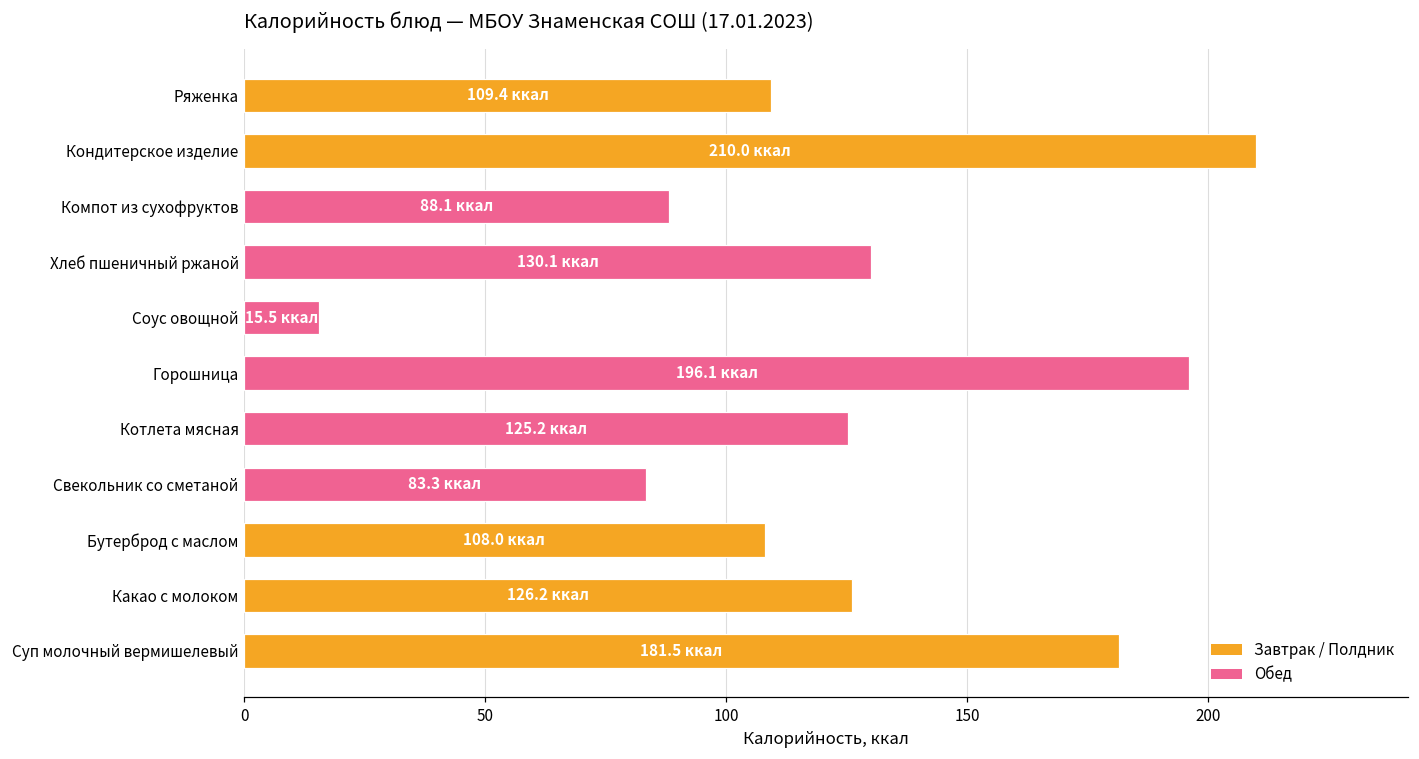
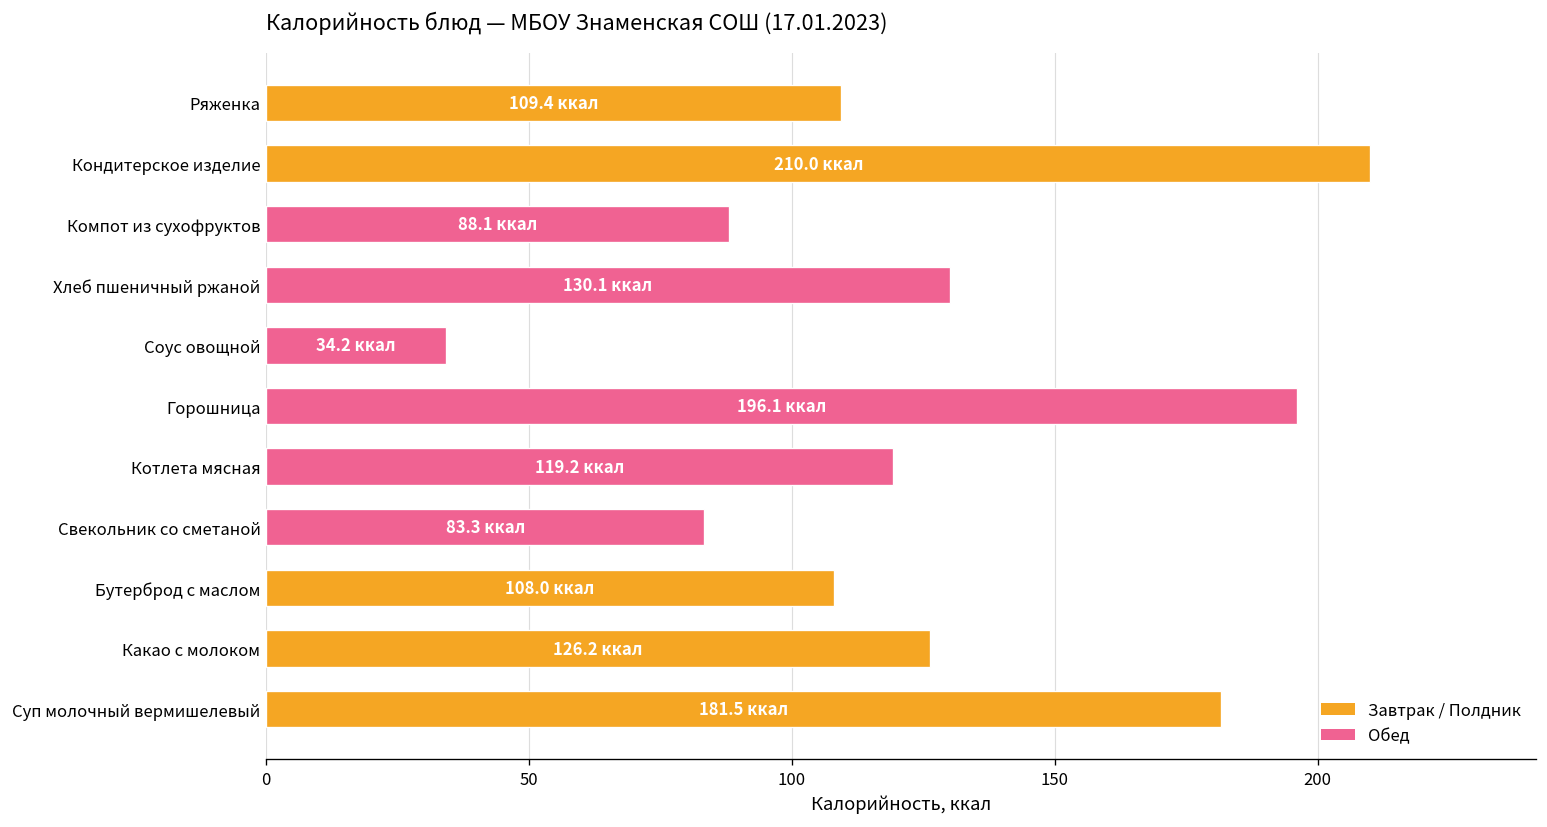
Соус овощной: 15.5 -> 34.2
Котлета мясная: 125.2 -> 119.2
